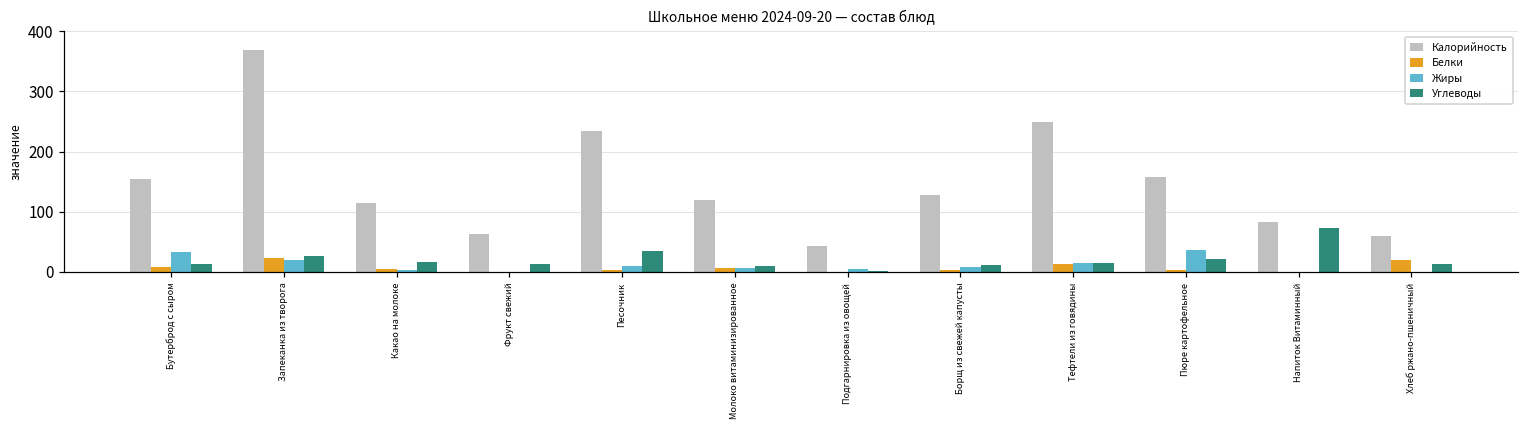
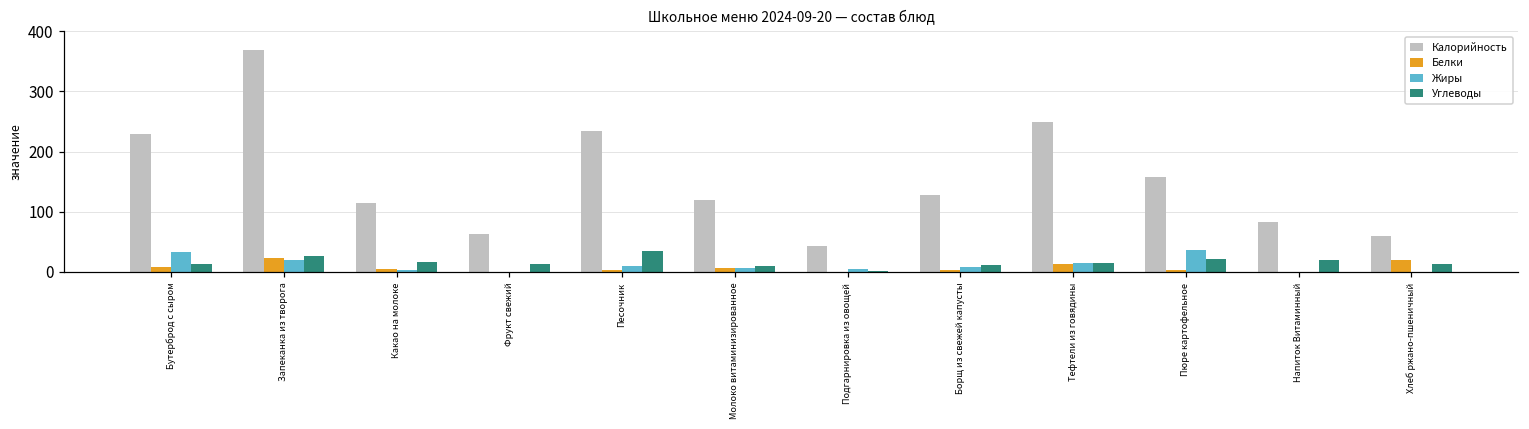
Калорийность, Бутерброд с сыром: 150 -> 230
Углеводы, Напиток Витаминный: 70 -> 20
